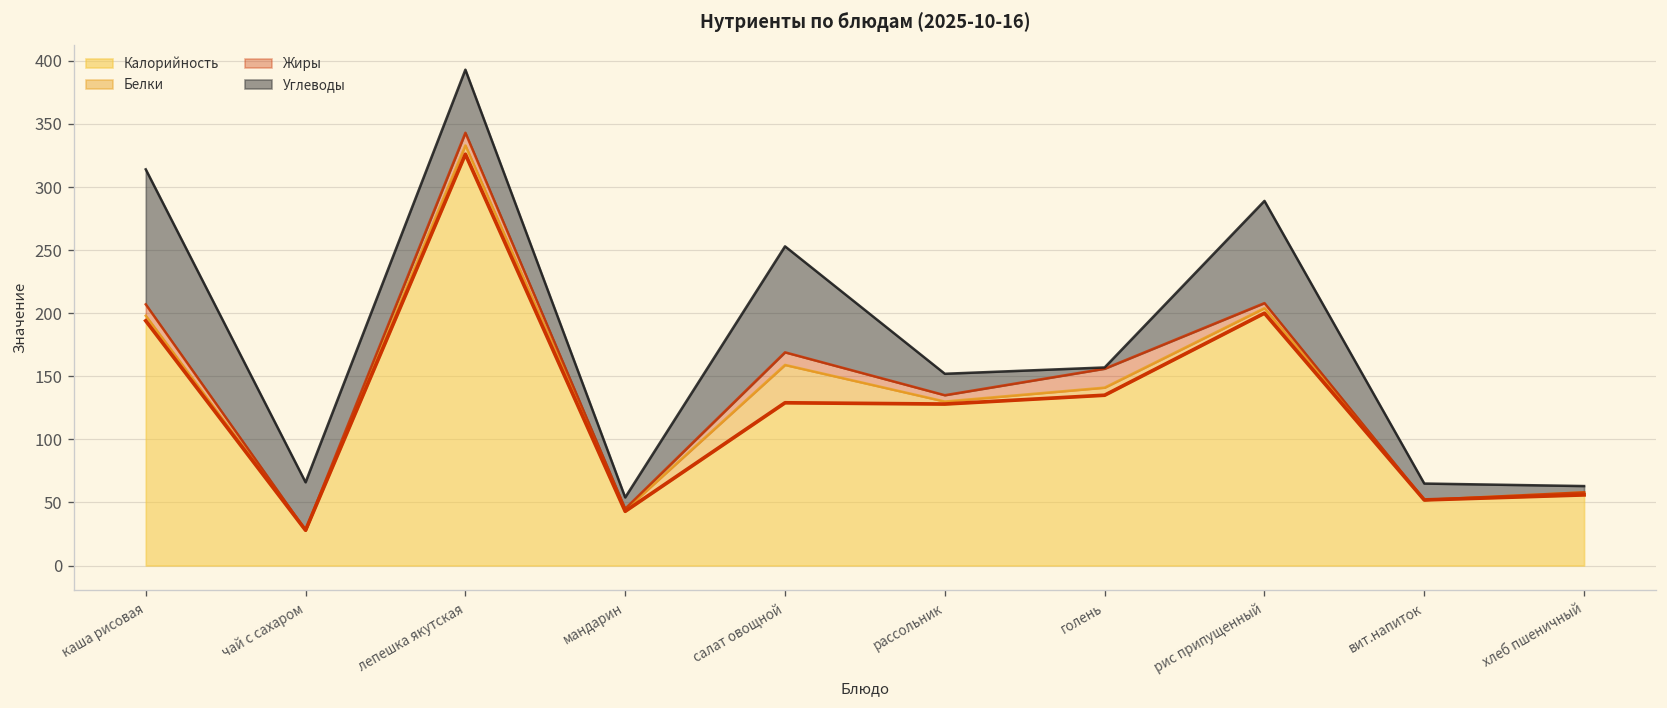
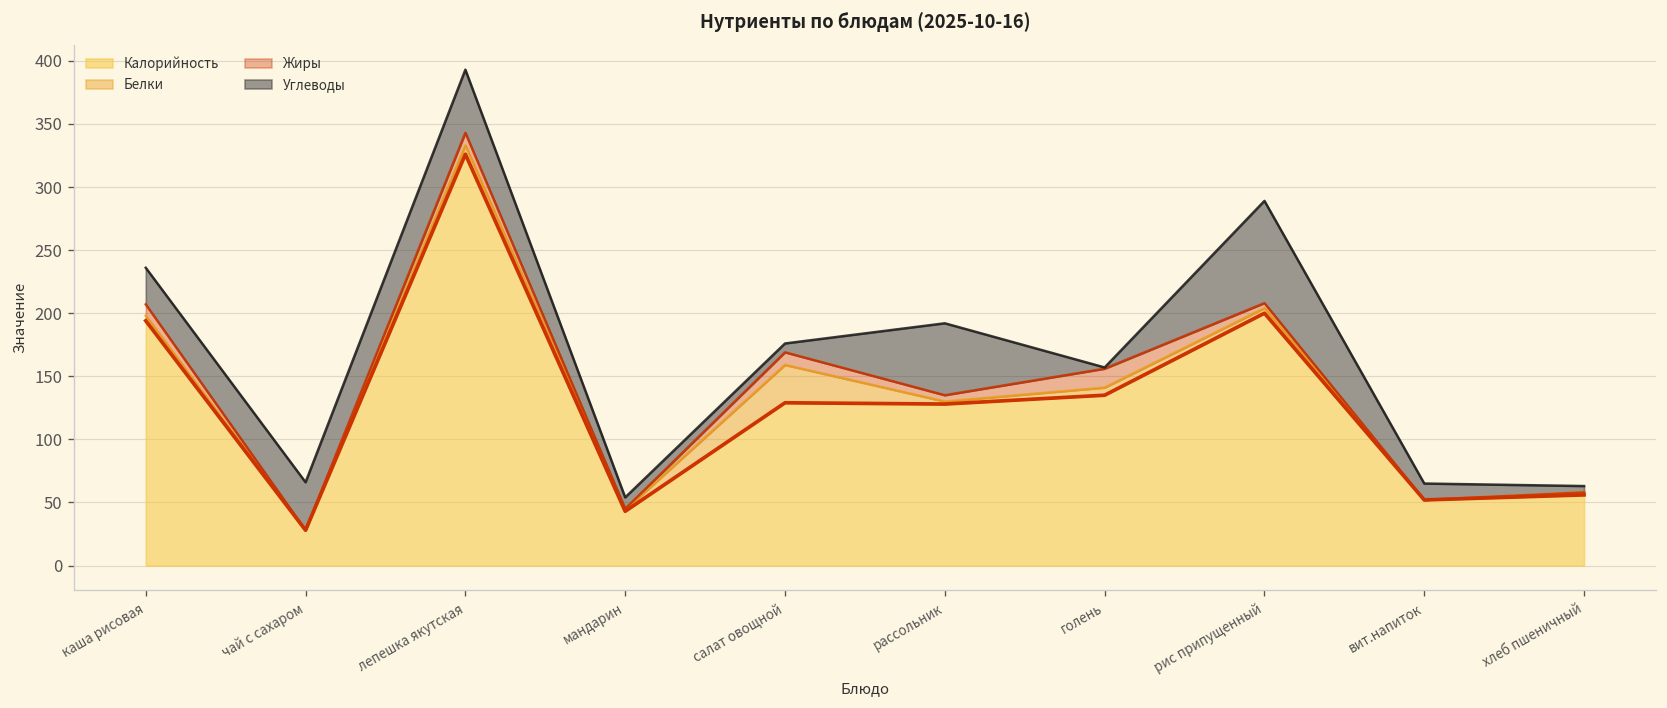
Углеводы, каша рисовая: 107 -> 29
Углеводы, салат овощной: 84 -> 7
Углеводы, рассольник: 17 -> 57
